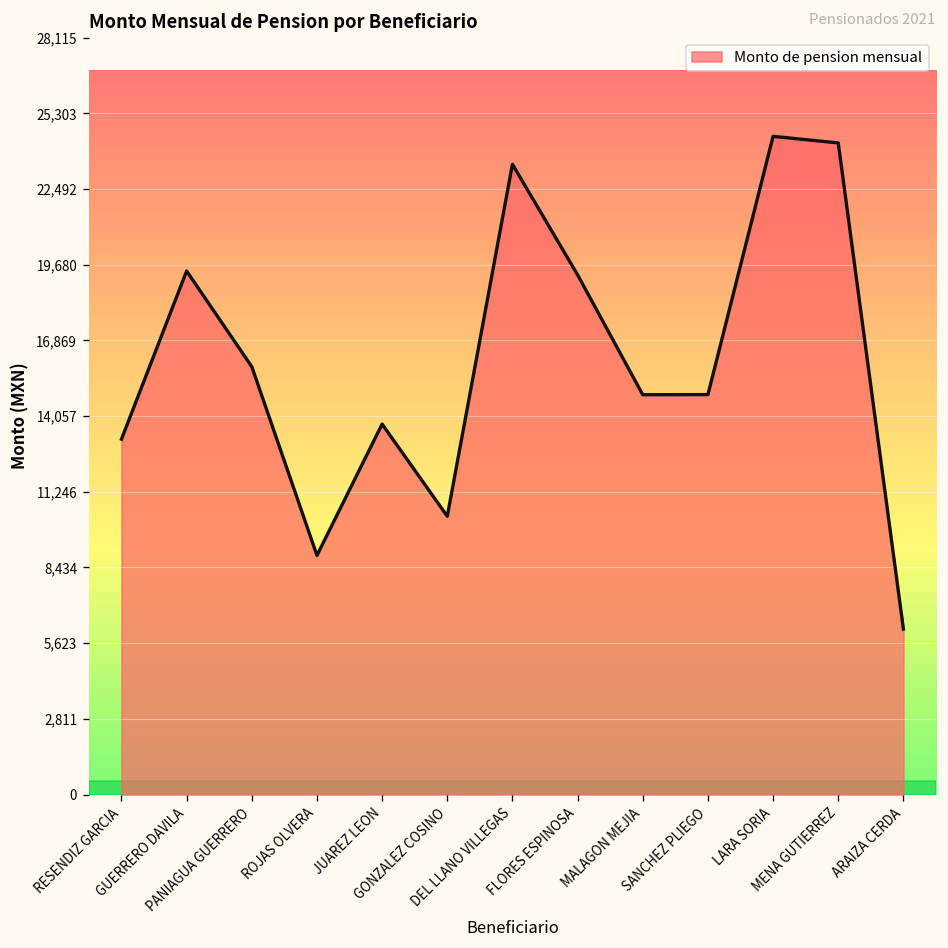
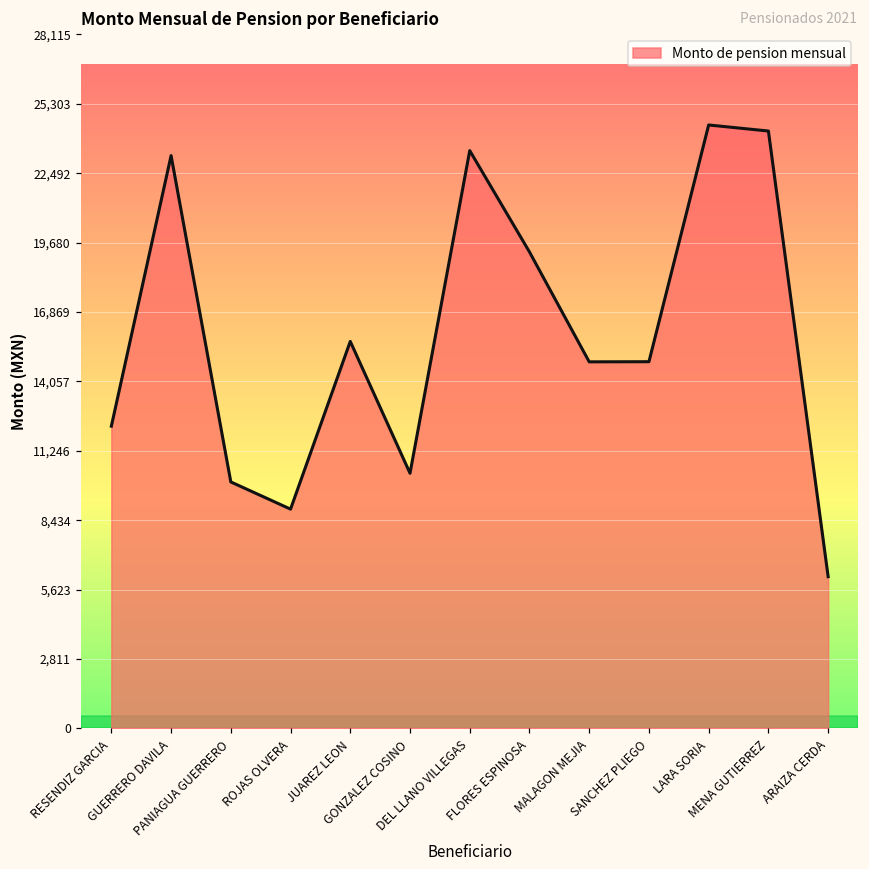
RESENDIZ GARCIA: 13,200 -> 12,200
GUERRERO DAVILA: 19,400 -> 23,200
PANIAGUA GUERRERO: 15,900 -> 10,000
JUAREZ LEON: 13,800 -> 15,700
